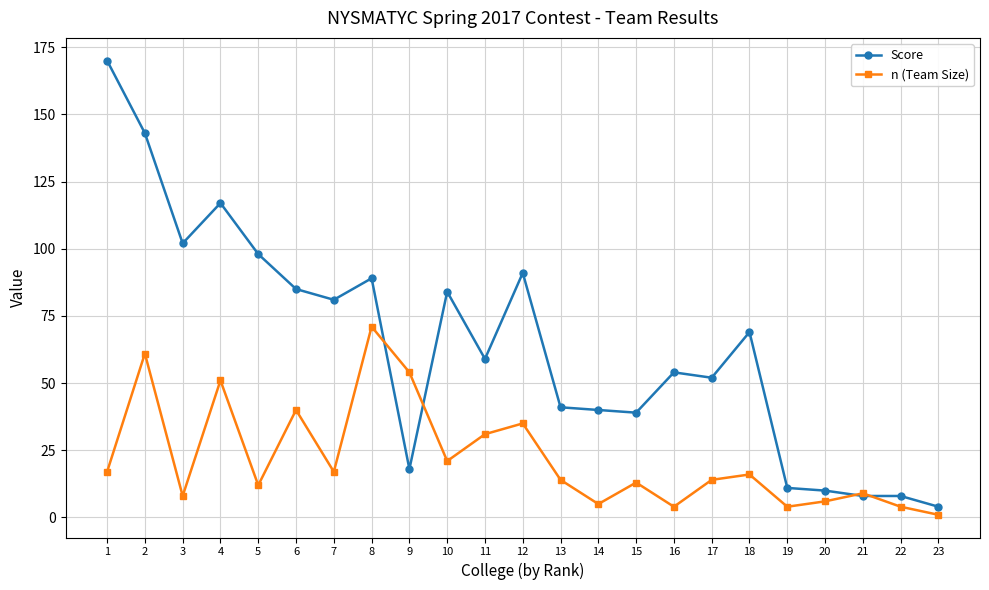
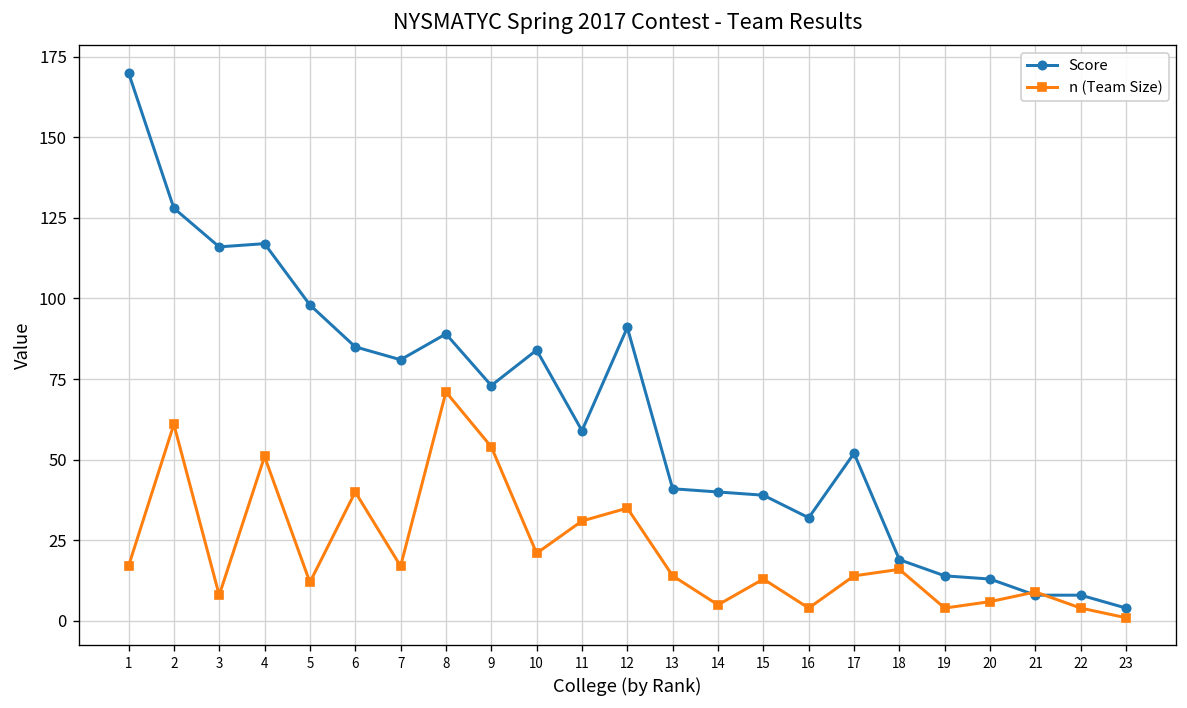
Score, 2: 143 -> 128
Score, 3: 102 -> 116
Score, 9: 18 -> 73
Score, 16: 54 -> 32
Score, 18: 69 -> 19
Score, 19: 11 -> 14
Score, 20: 10 -> 13
